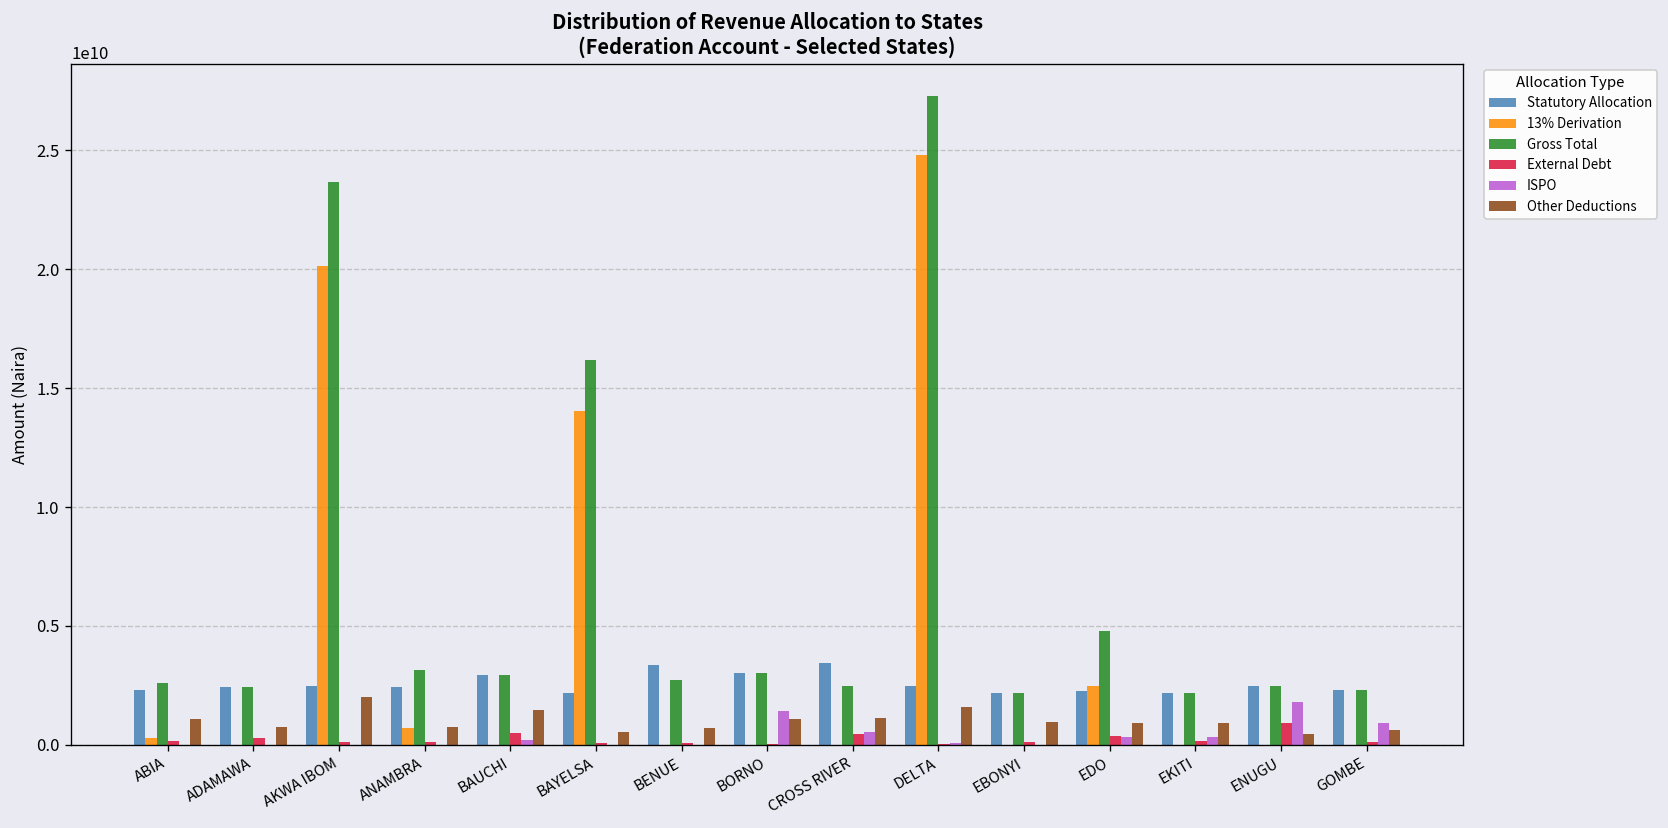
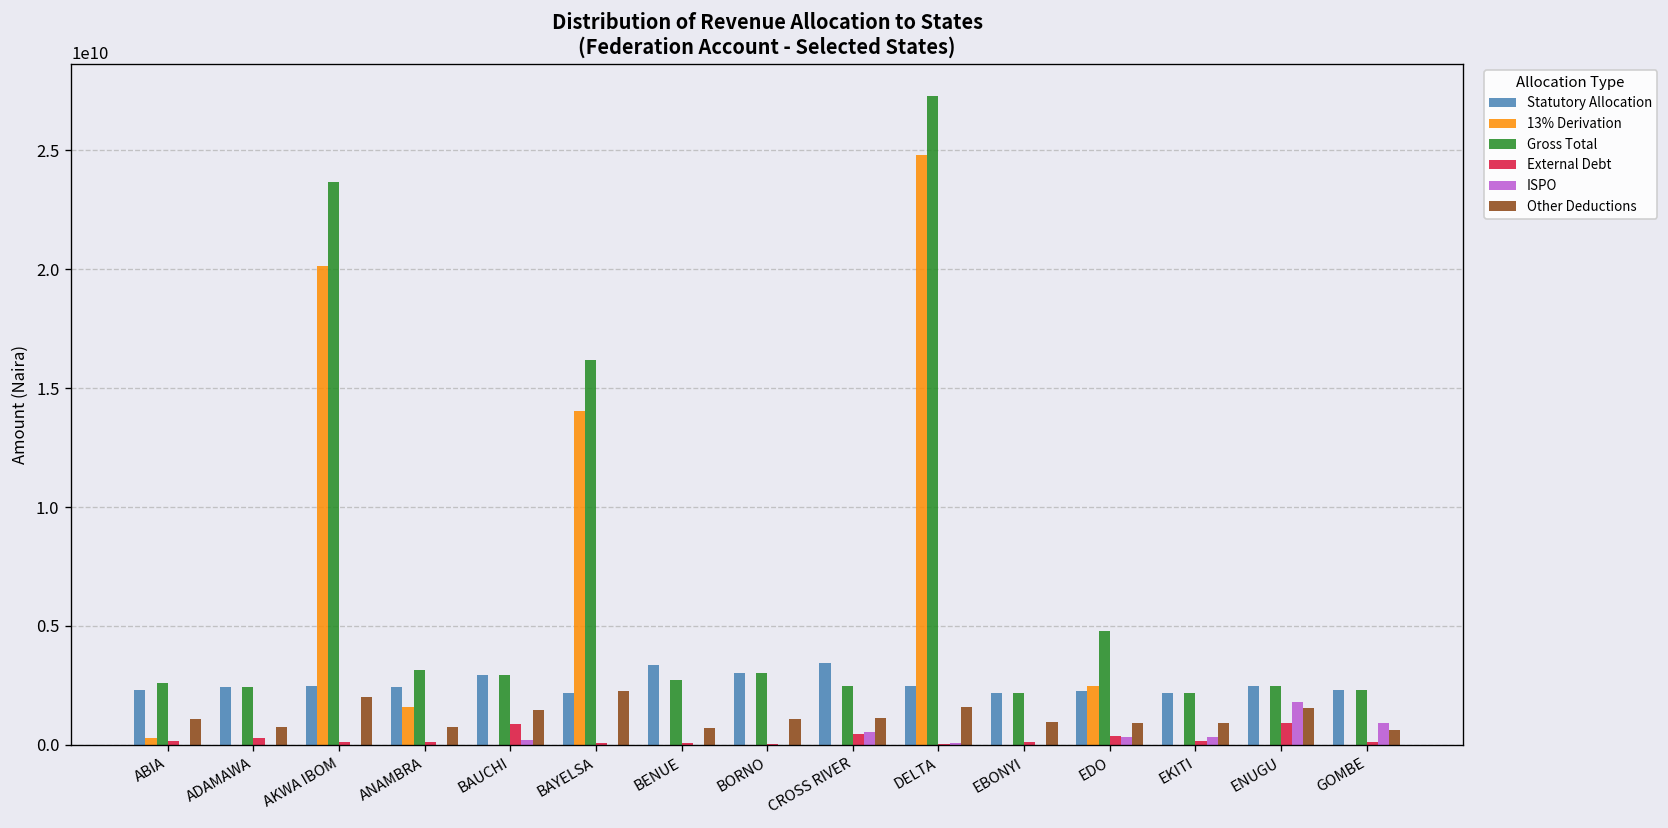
13% Derivation, ANAMBRA: 700000000 -> 1600000000
External Debt, BAUCHI: 500000000 -> 900000000
Other Deductions, BAYELSA: 600000000 -> 2200000000
ISPO, BORNO: 1400000000 -> 0
Other Deductions, ENUGU: 500000000 -> 1500000000
